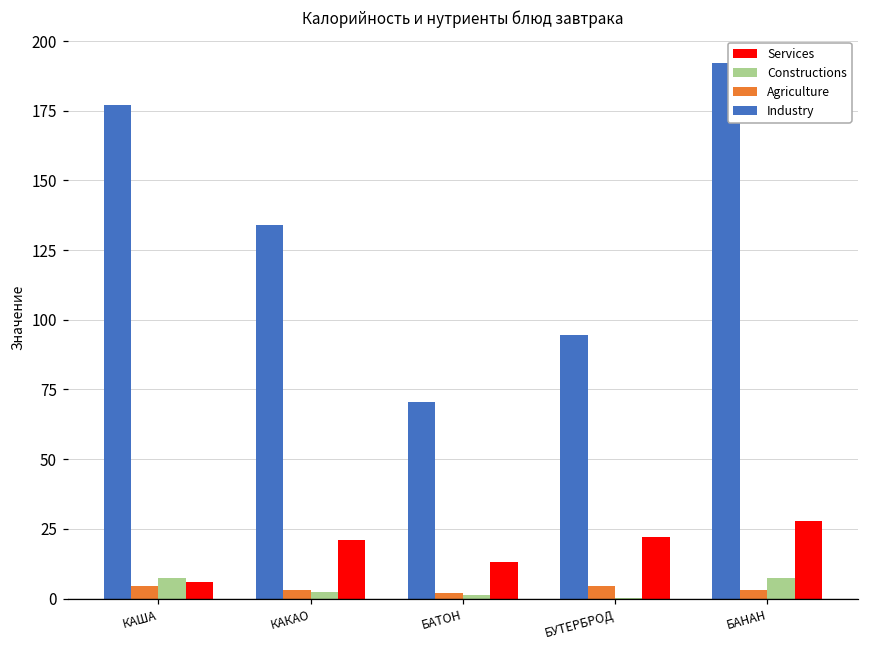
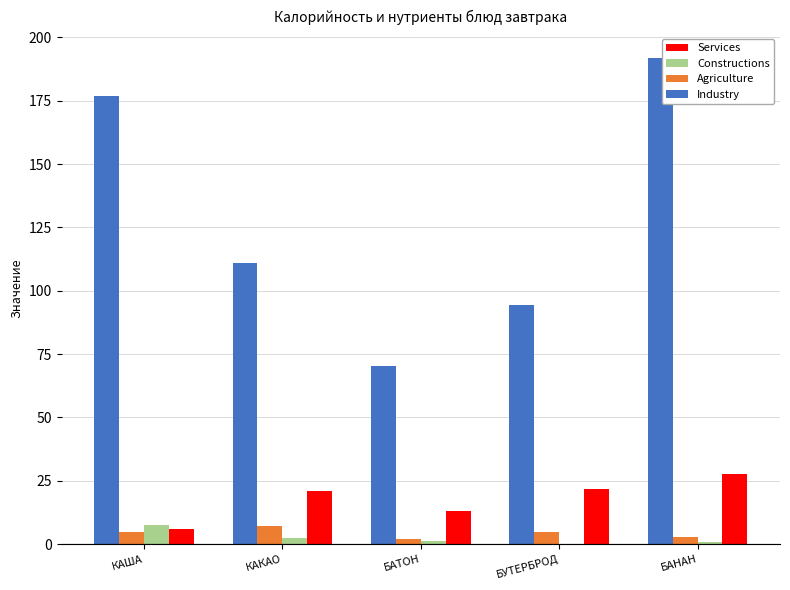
Industry, КАКАО: 134 -> 111
Agriculture, КАКАО: 3 -> 7
Constructions, БАНАН: 8 -> 1
